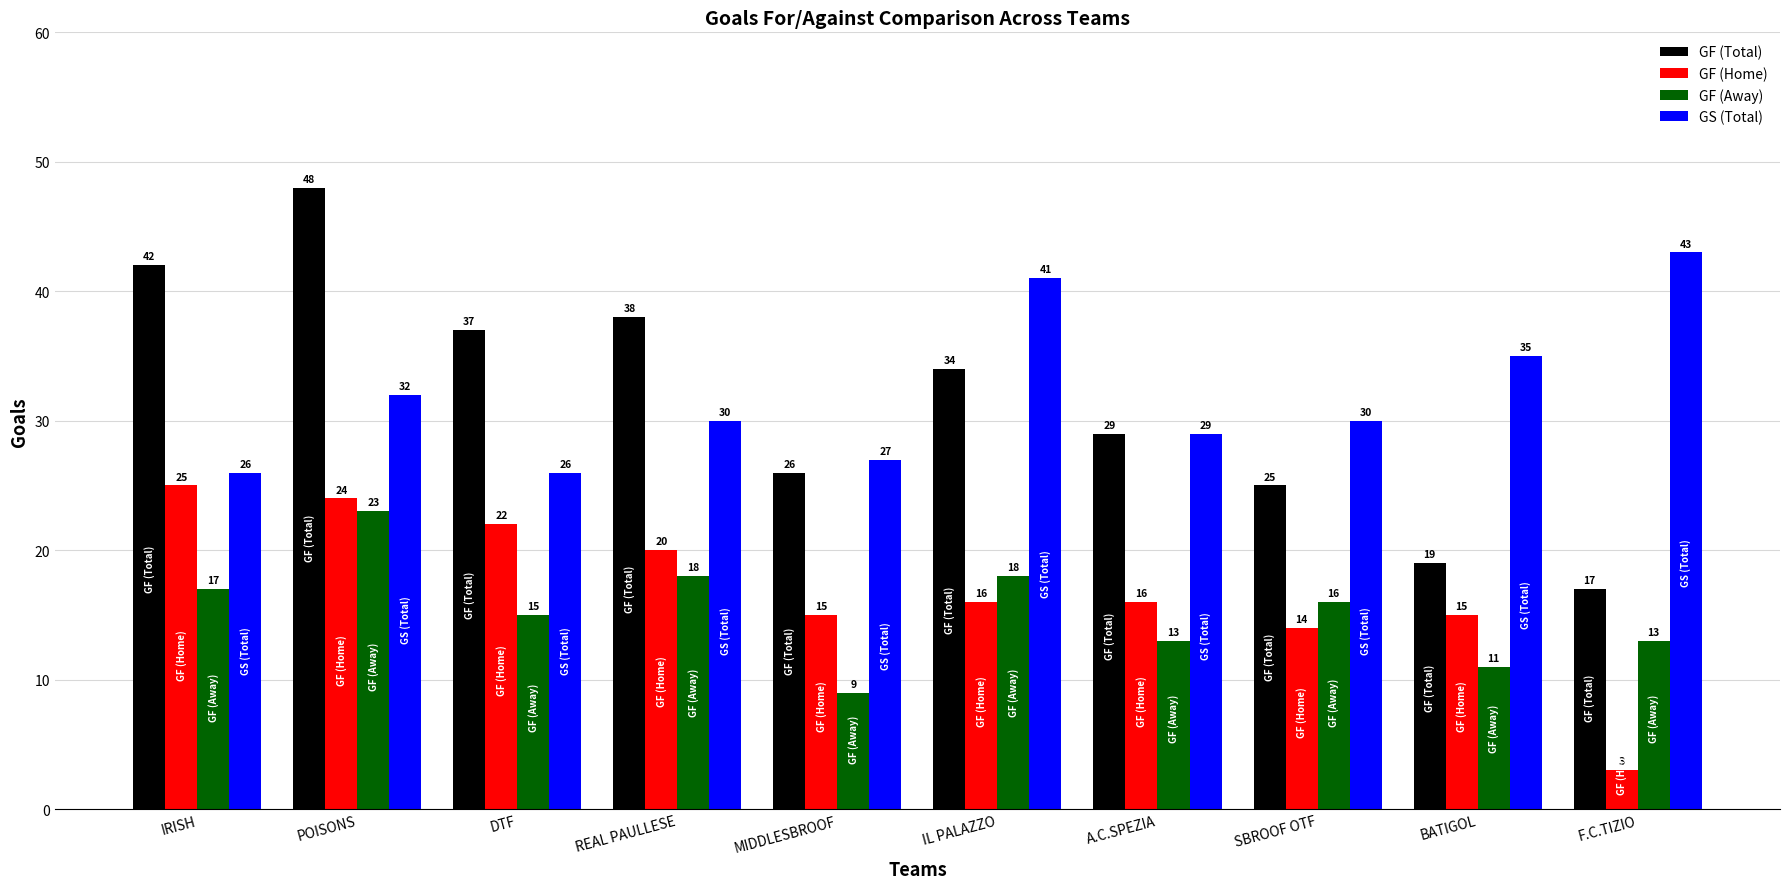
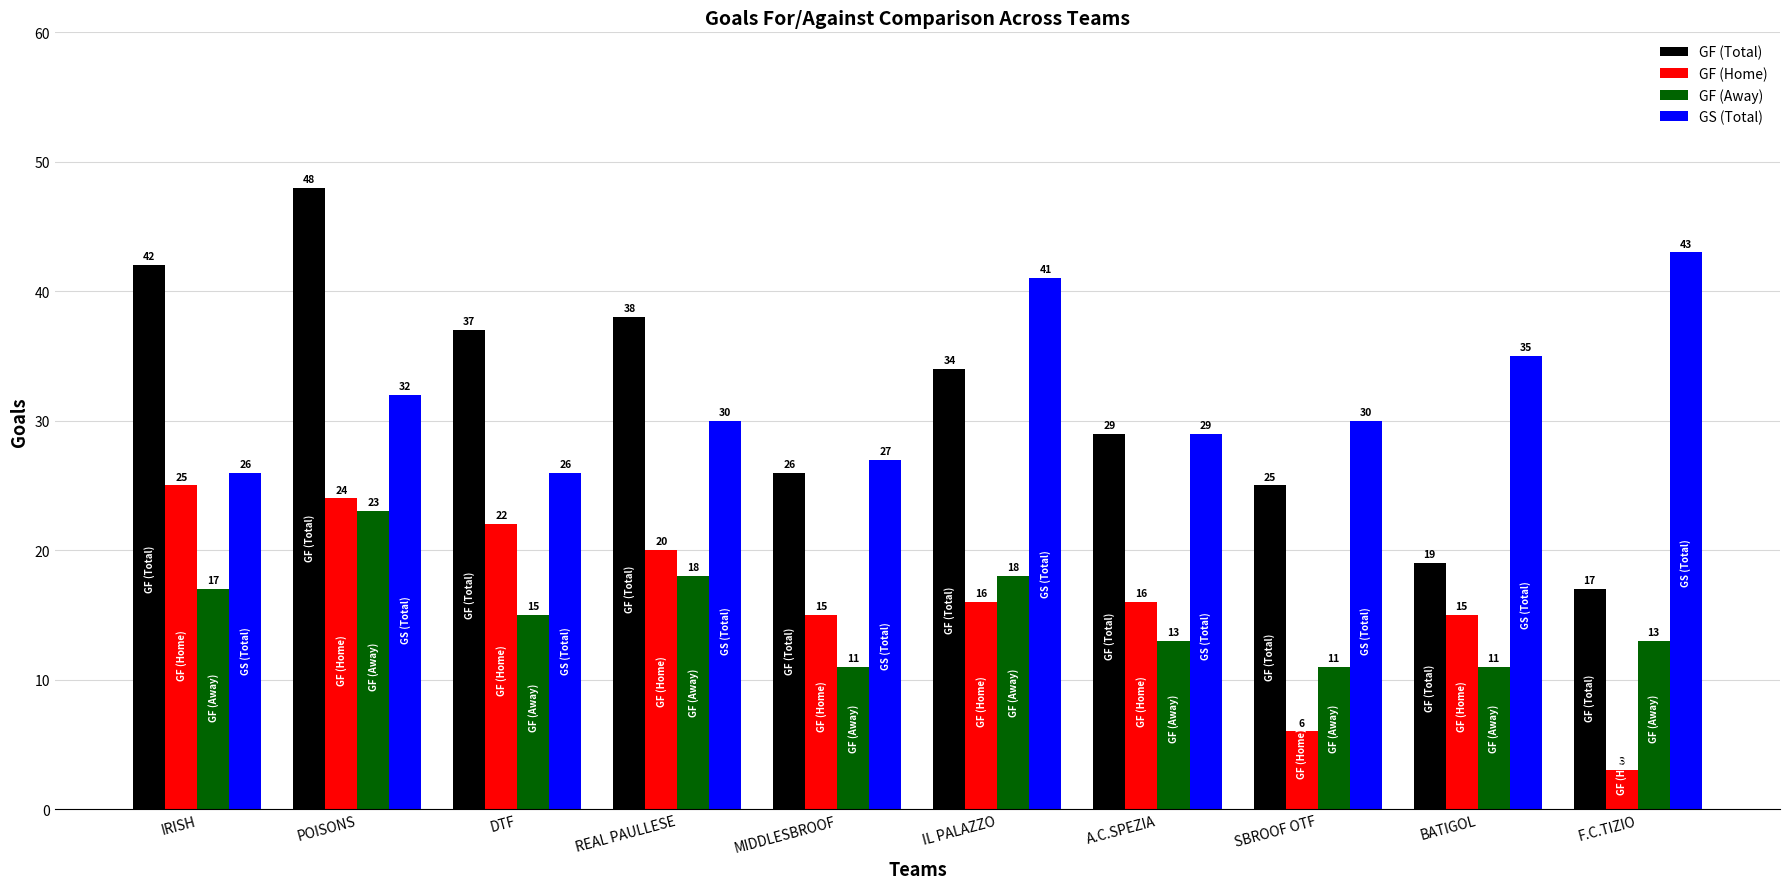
GF (Away), MIDDLESBROOF: 9 -> 11
GF (Home), SBROOF OTF: 14 -> 6
GF (Away), SBROOF OTF: 16 -> 11
